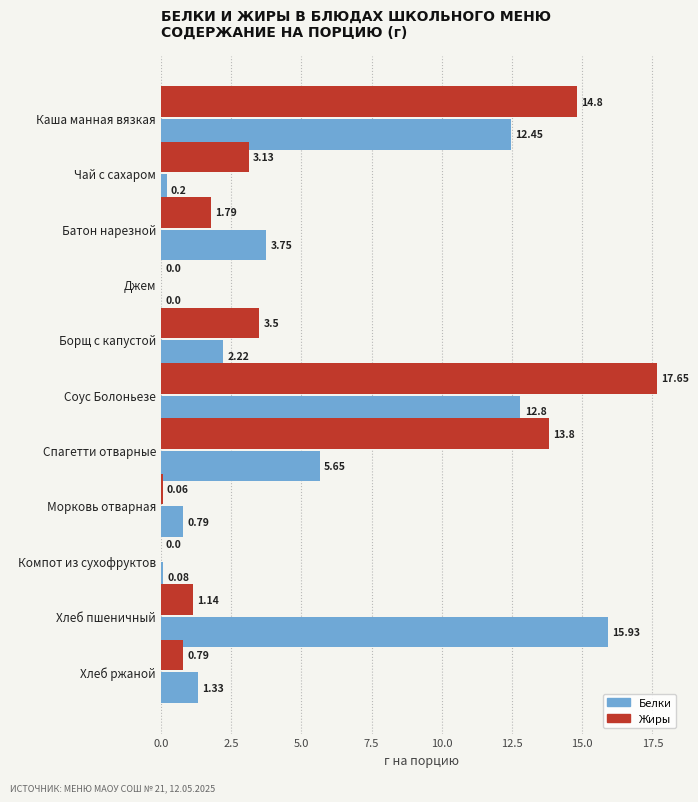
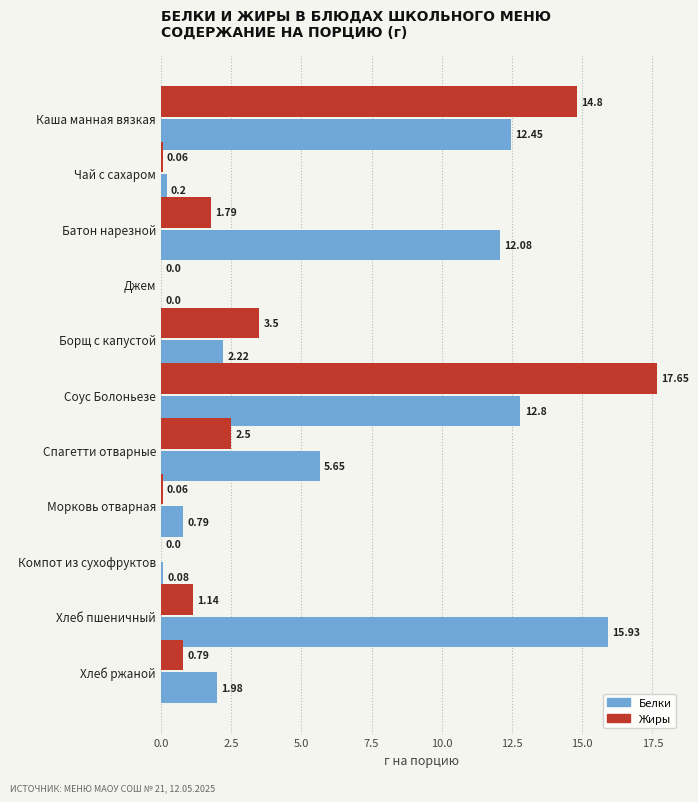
Жиры, Чай с сахаром: 3.13 -> 0.06
Белки, Батон нарезной: 3.75 -> 12.08
Жиры, Спагетти отварные: 13.8 -> 2.5
Белки, Хлеб ржаной: 1.33 -> 1.98
